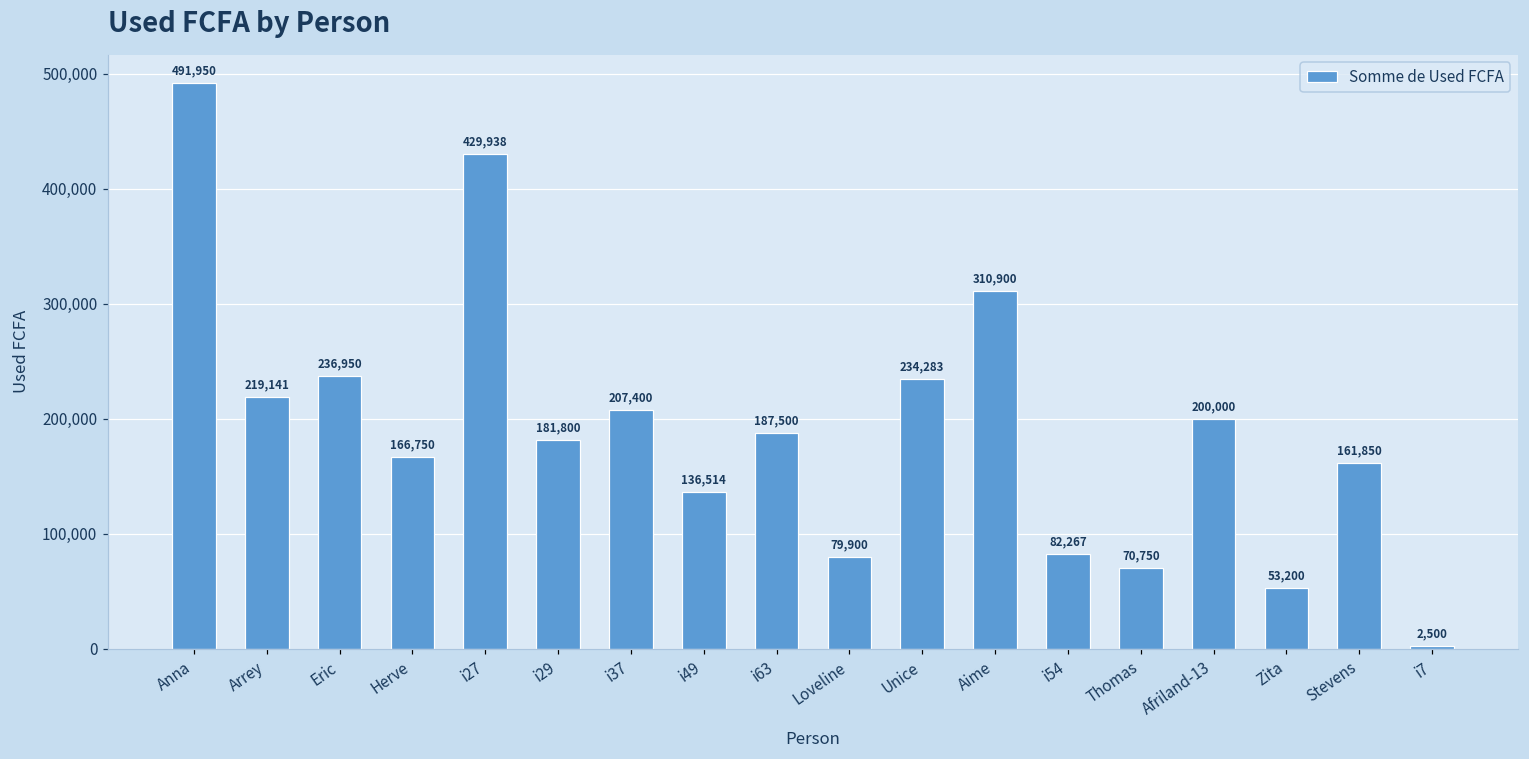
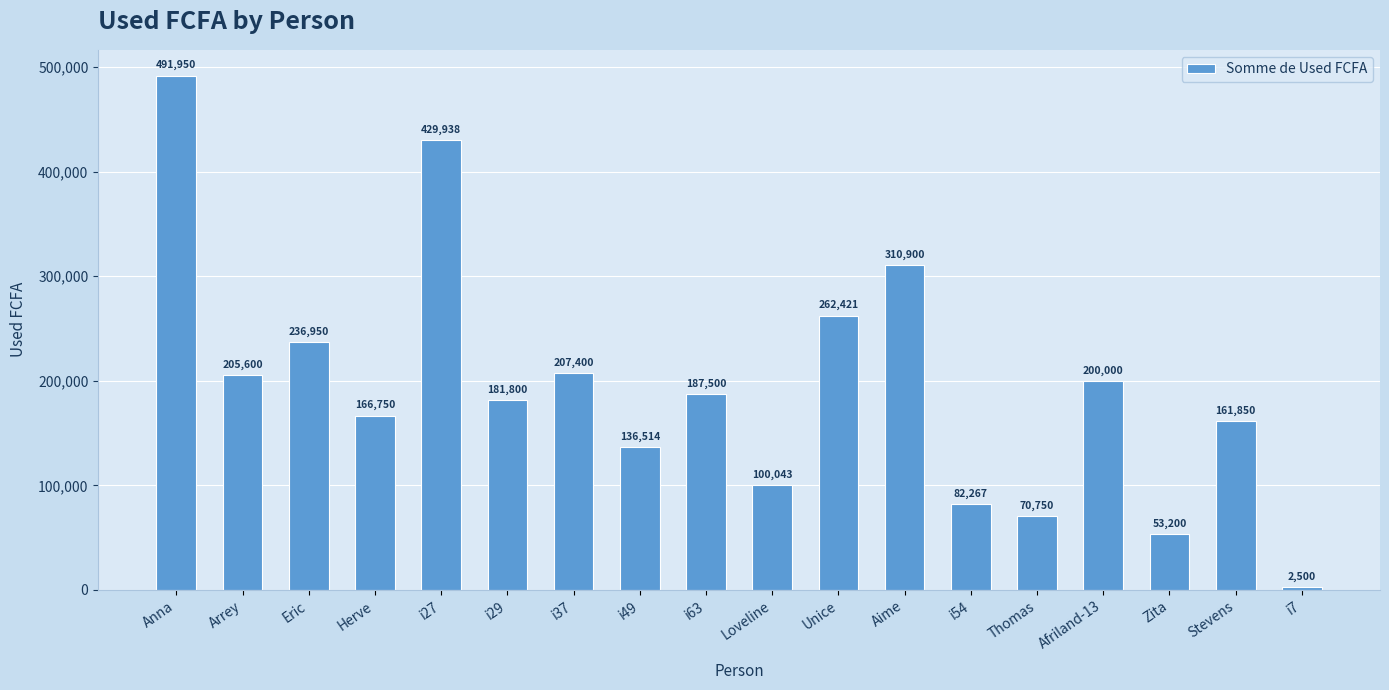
Arrey: 219,141 -> 205,600
Loveline: 79,900 -> 100,043
Unice: 234,283 -> 262,421
